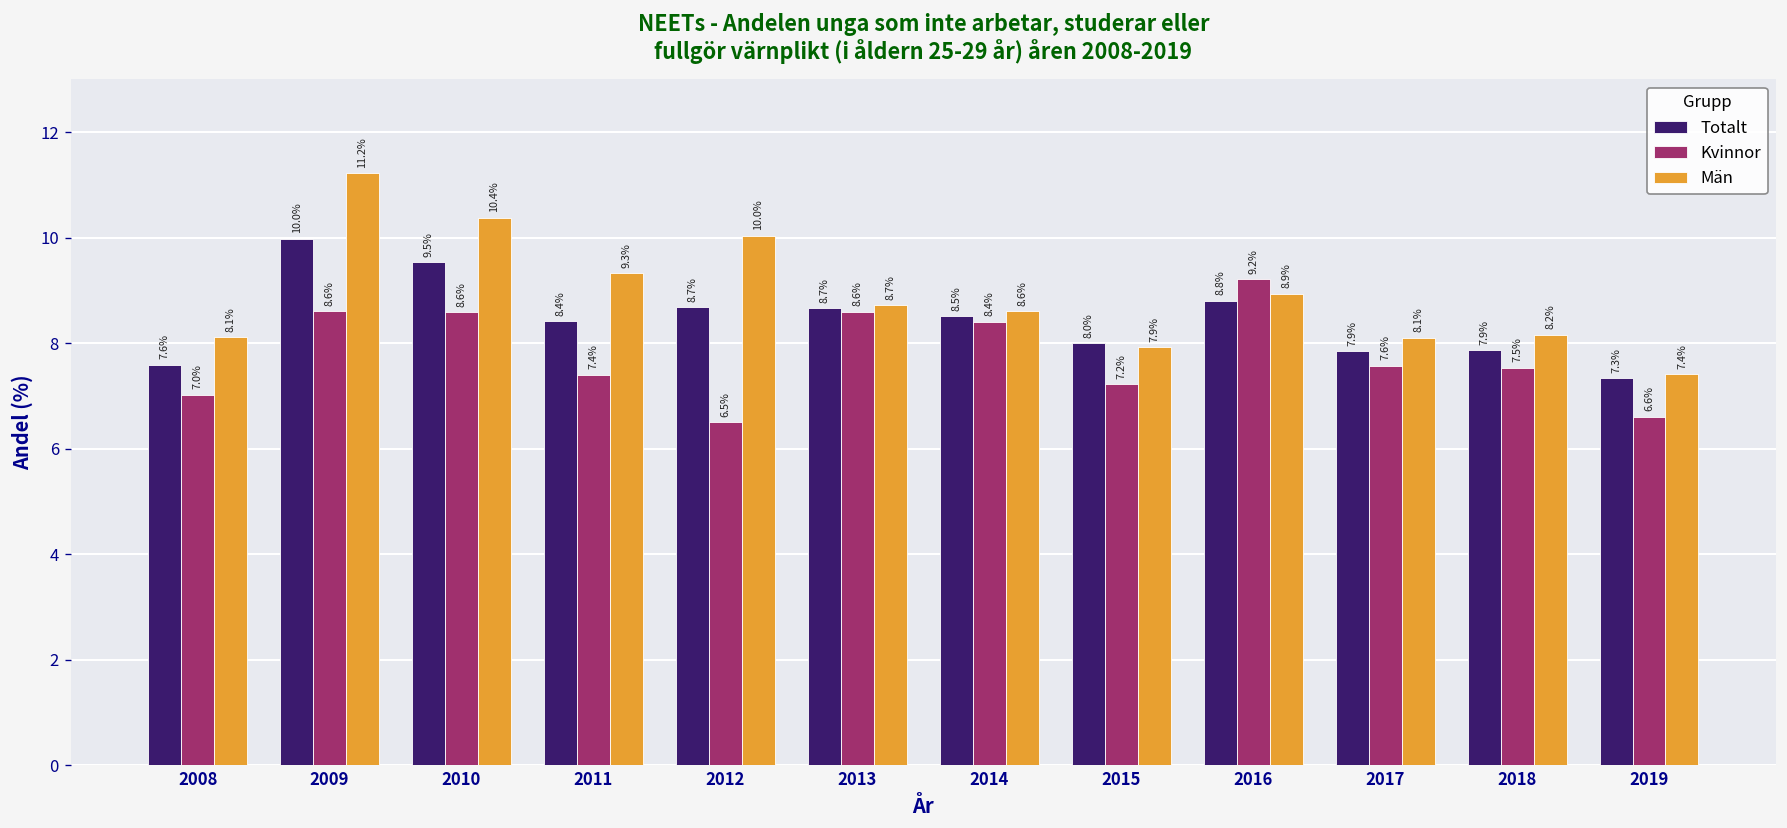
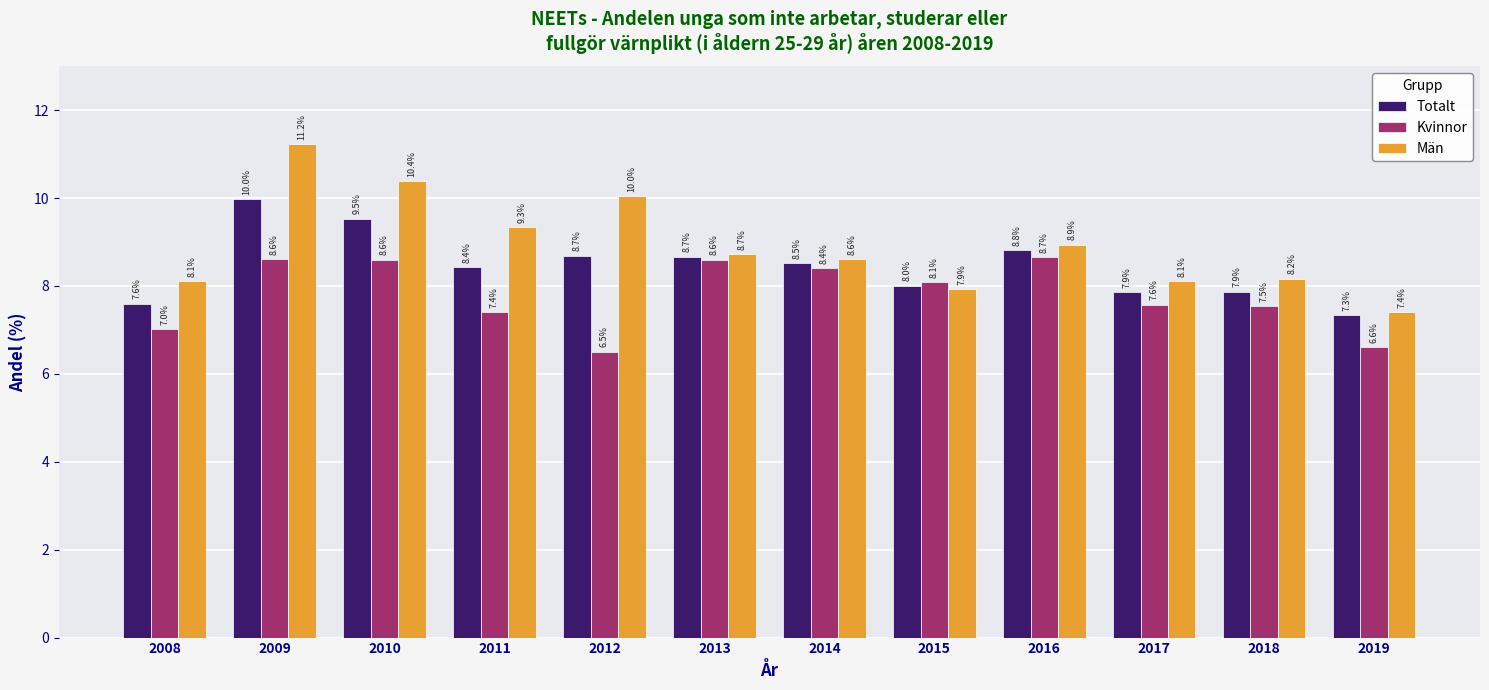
Kvinnor, 2015: 7.2% -> 8.1%
Kvinnor, 2016: 9.2% -> 8.7%
